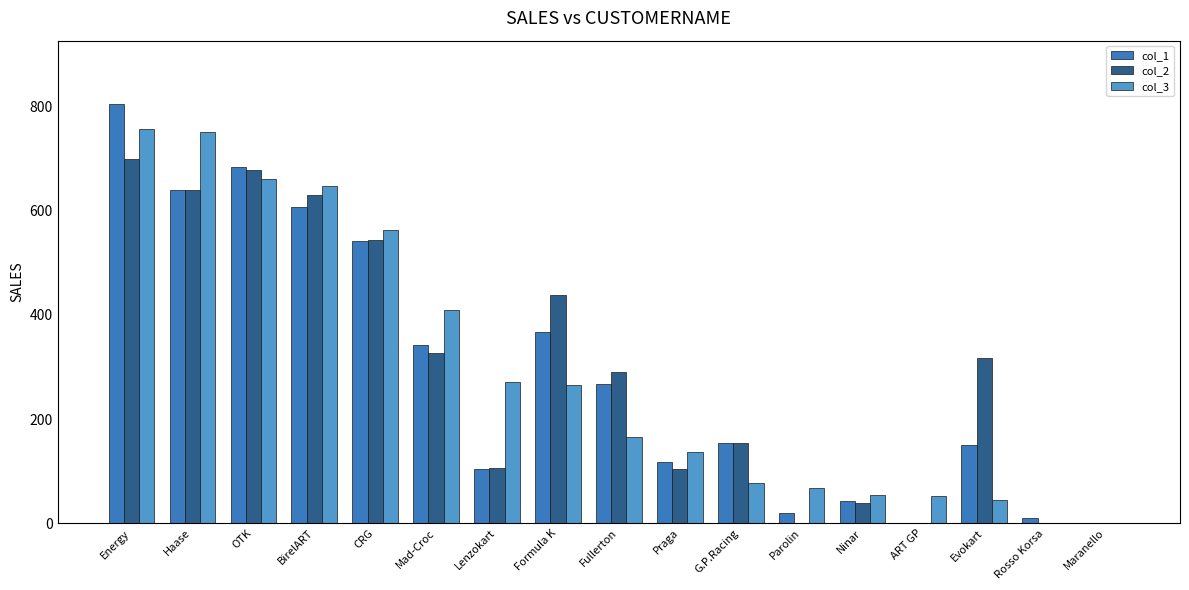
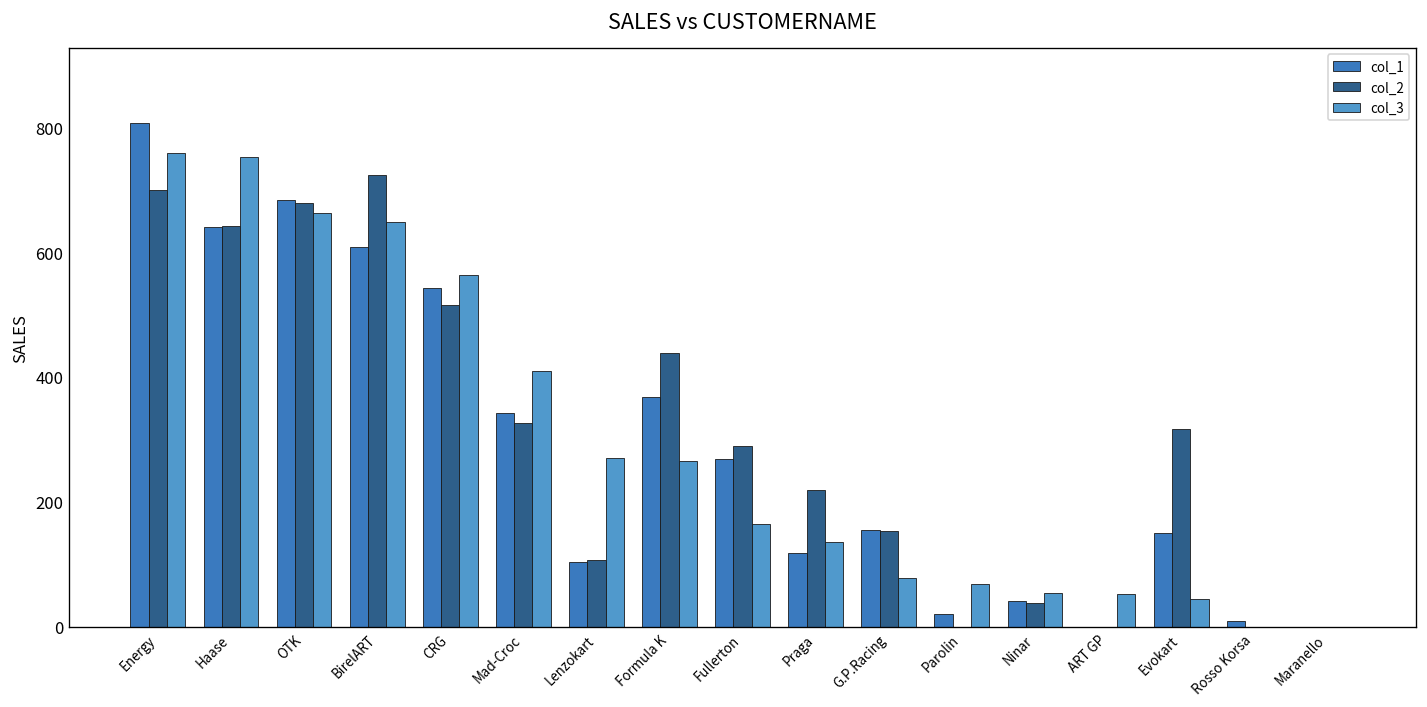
col_2, BirelART: 630 -> 720
col_2, CRG: 550 -> 520
col_2, Praga: 100 -> 220
